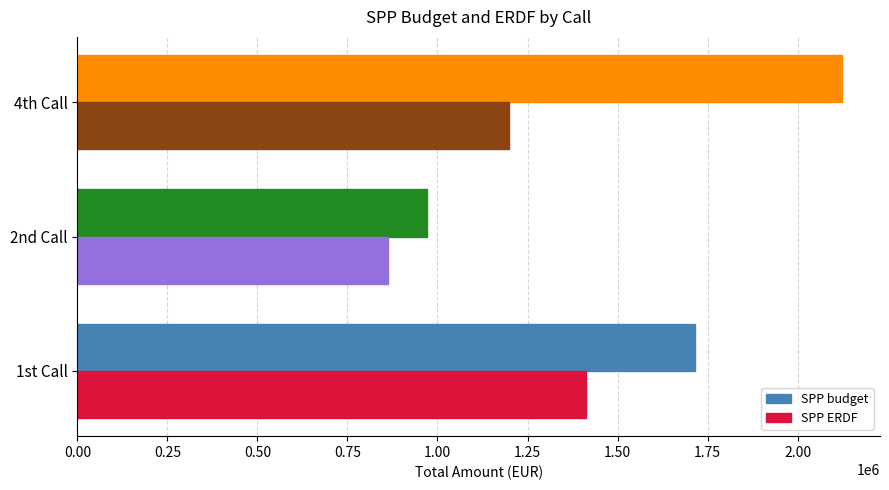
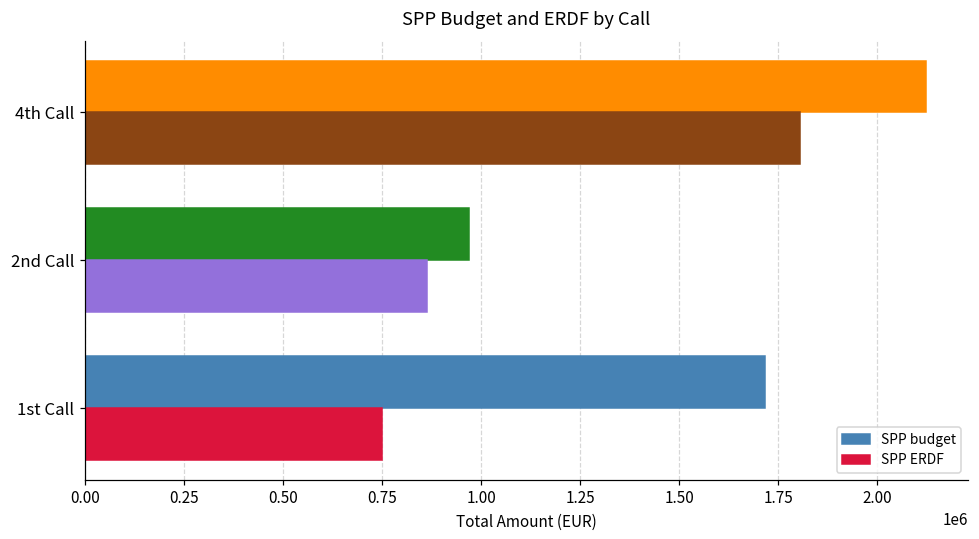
SPP ERDF, 4th Call: 1200000 -> 1810000
SPP ERDF, 1st Call: 1410000 -> 750000
